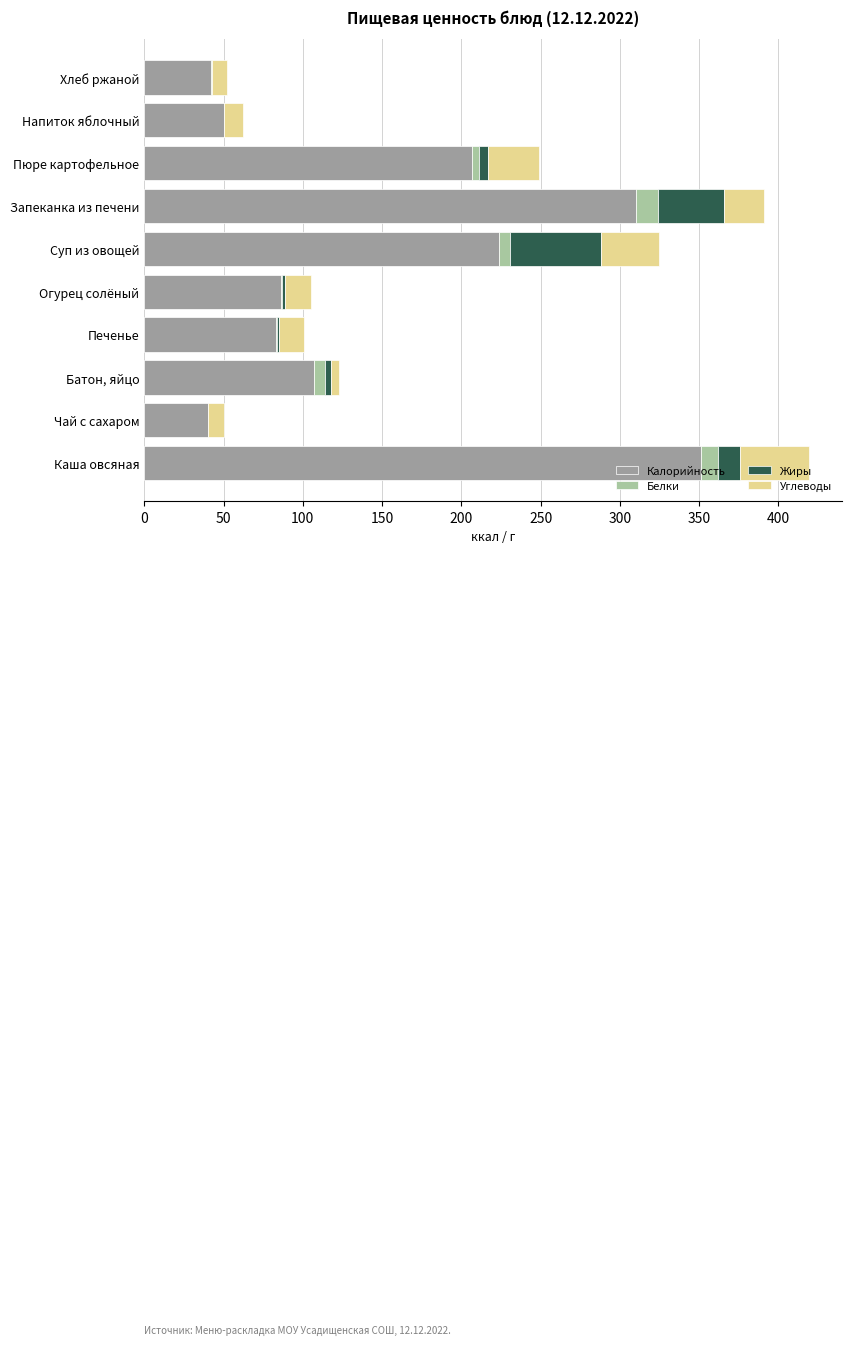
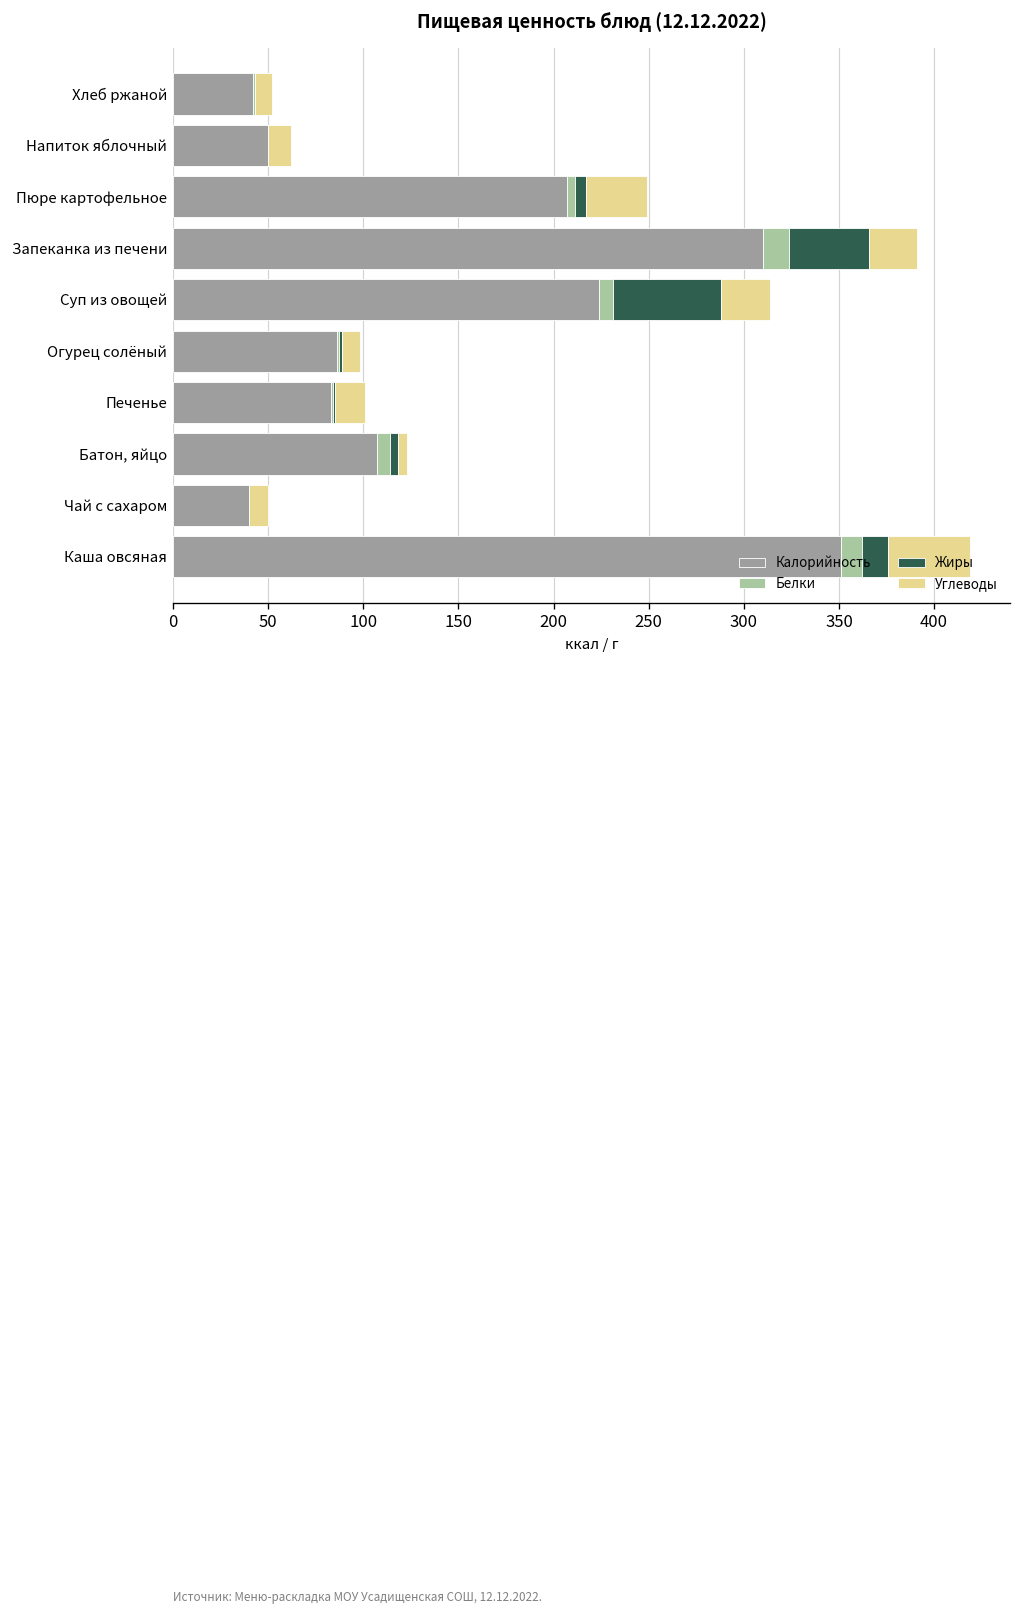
Углеводы, Суп из овощей: 37 -> 26
Углеводы, Огурец солёный: 16 -> 9
